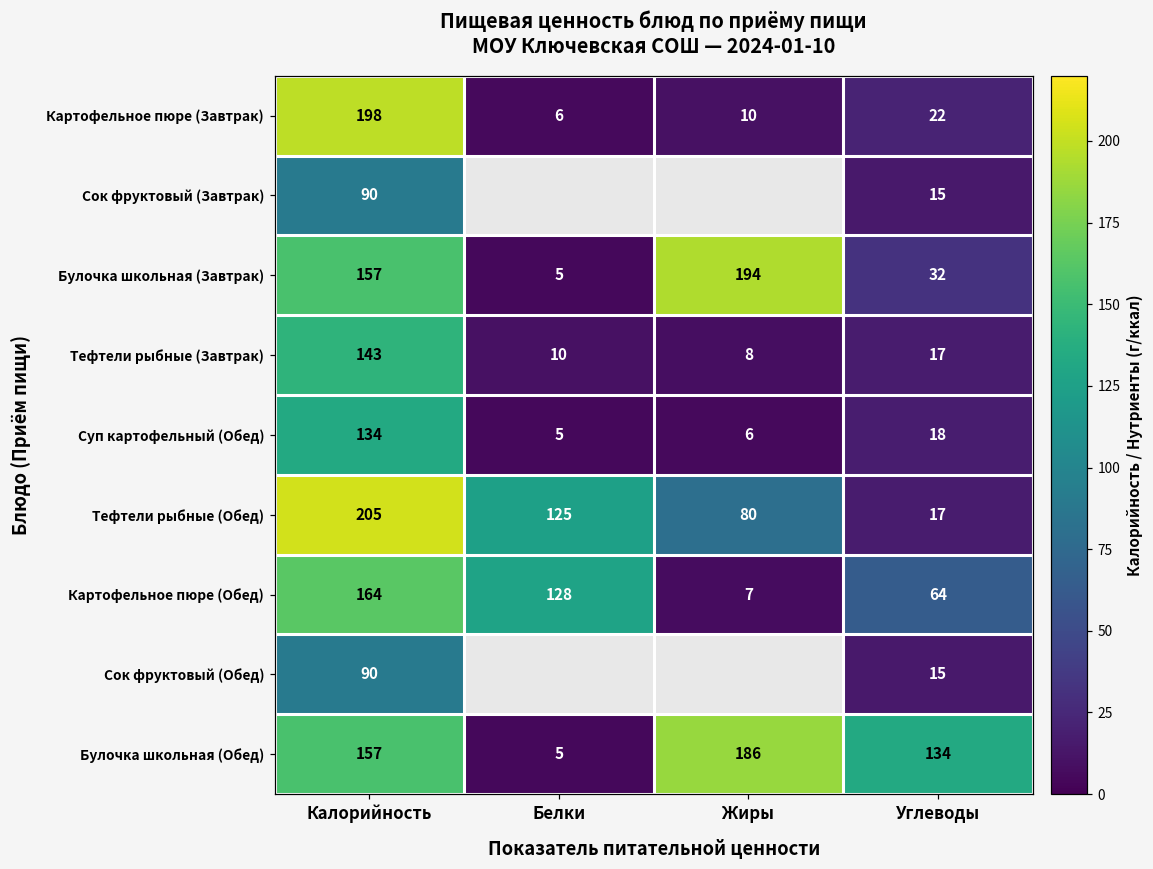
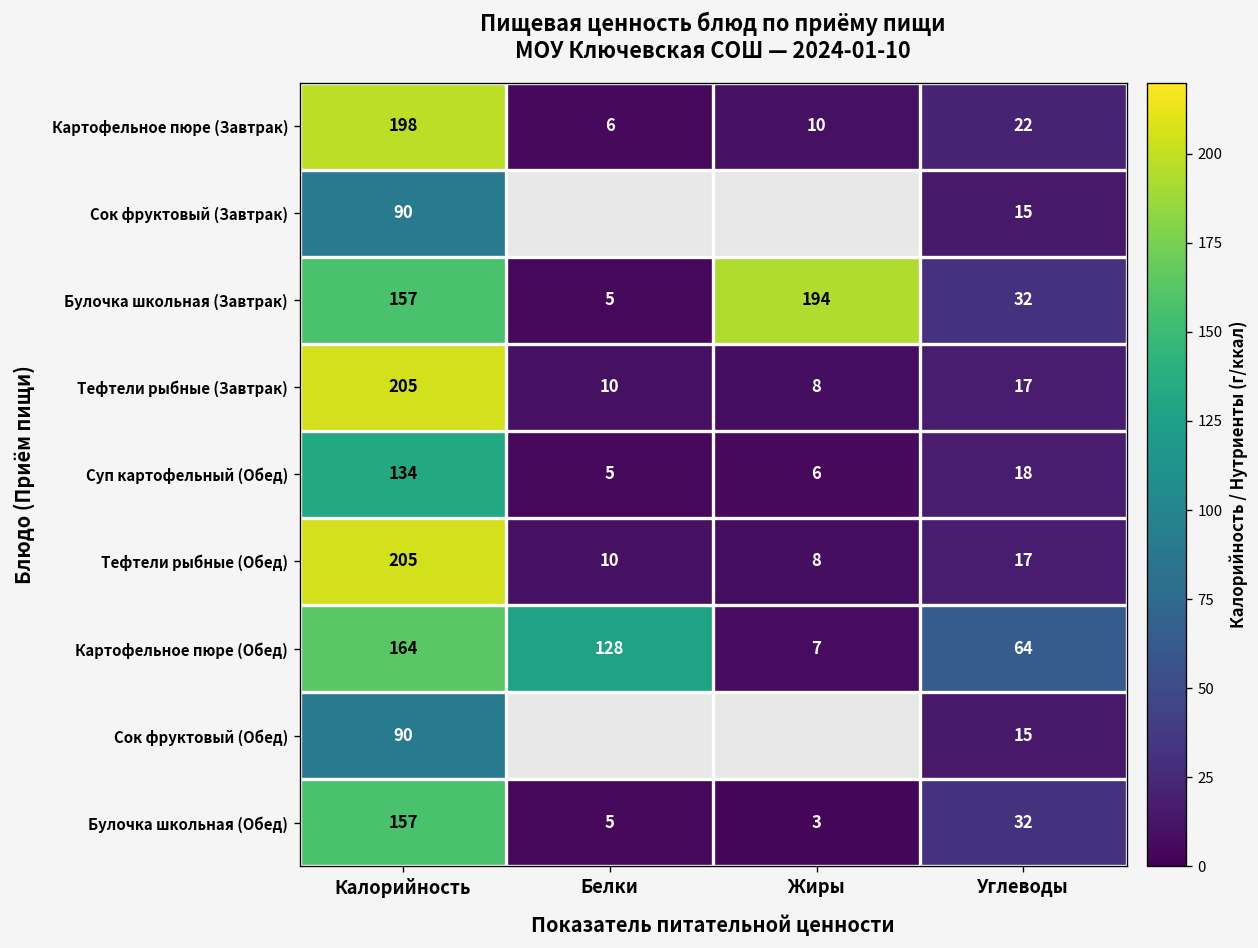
Тефтели рыбные (Завтрак), Калорийность: 143 -> 205
Тефтели рыбные (Обед), Белки: 125 -> 10
Тефтели рыбные (Обед), Жиры: 80 -> 8
Булочка школьная (Обед), Жиры: 186 -> 3
Булочка школьная (Обед), Углеводы: 134 -> 32
